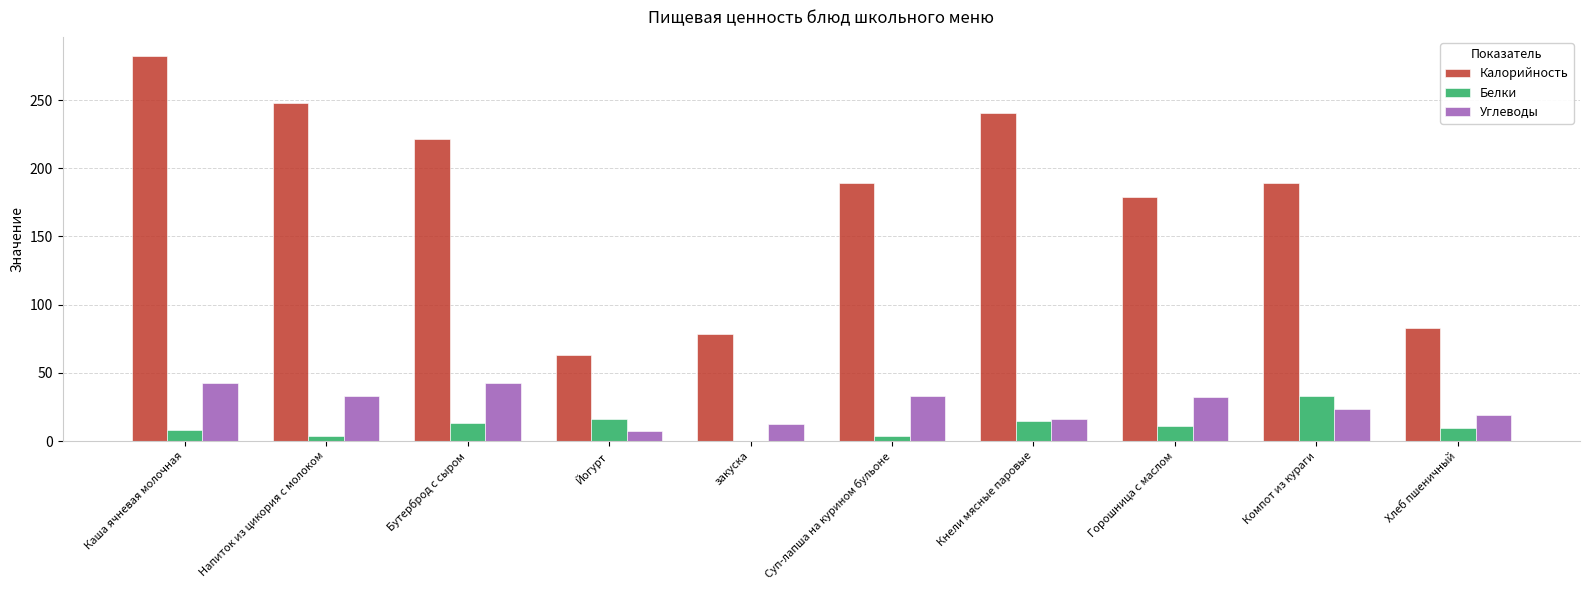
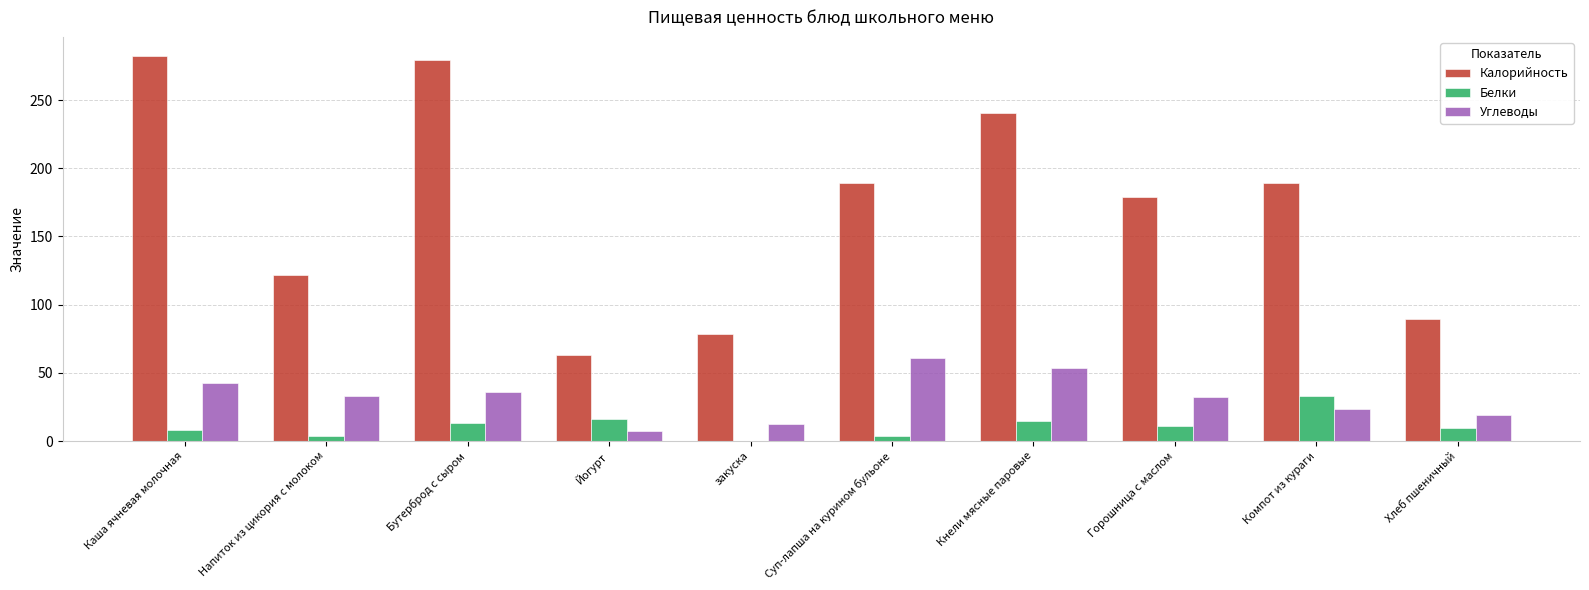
Калорийность, Напиток из цикория с молоком: 248 -> 122
Калорийность, Бутерброд с сыром: 221 -> 279
Углеводы, Бутерброд с сыром: 42 -> 36
Углеводы, Суп-лапша на курином бульоне: 33 -> 61
Углеводы, Кнели мясные паровые: 16 -> 53
Калорийность, Хлеб пшеничный: 83 -> 90
